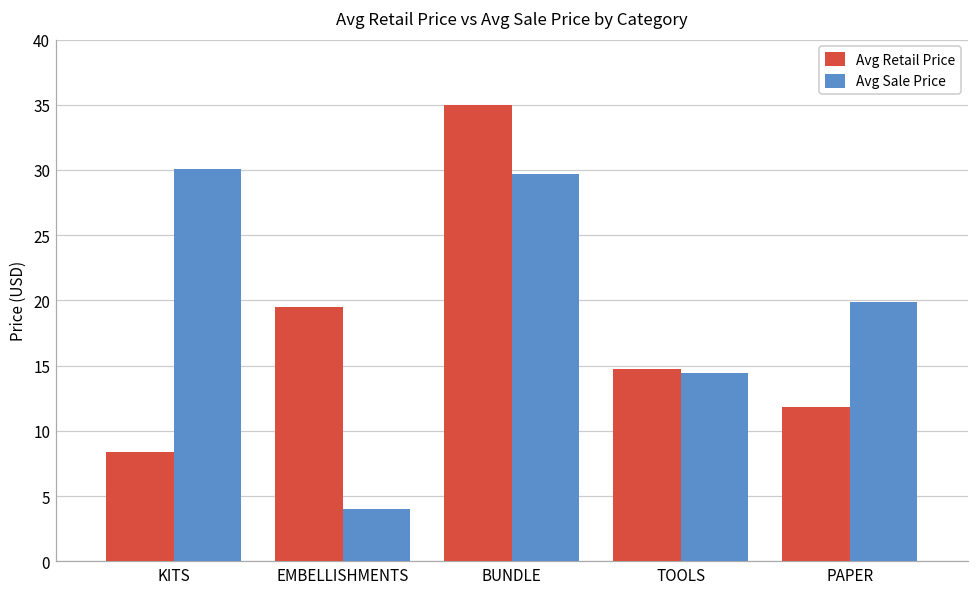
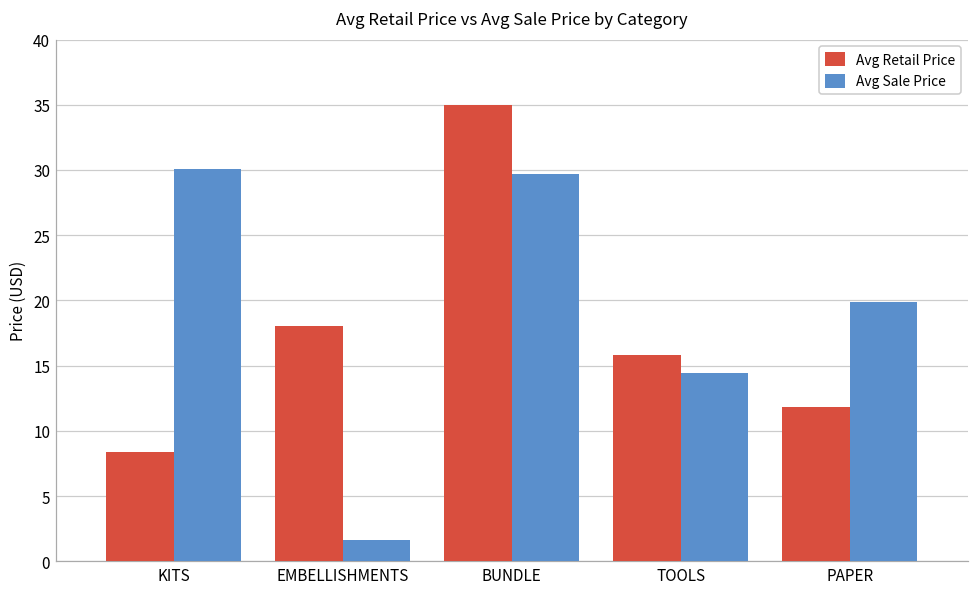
Avg Retail Price, EMBELLISHMENTS: 19.5 -> 18.0
Avg Sale Price, EMBELLISHMENTS: 4.0 -> 1.6
Avg Retail Price, TOOLS: 14.8 -> 15.8
